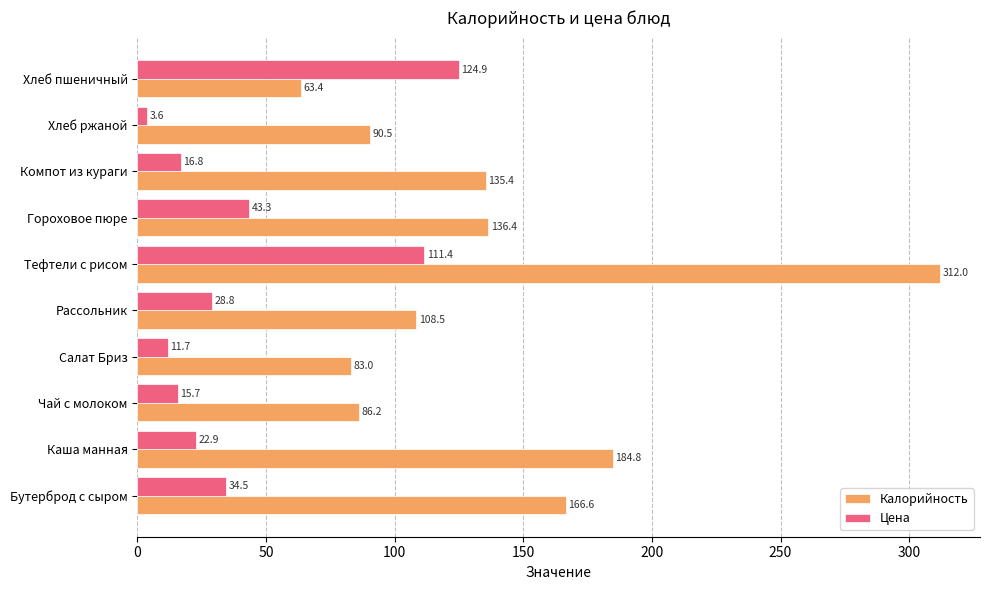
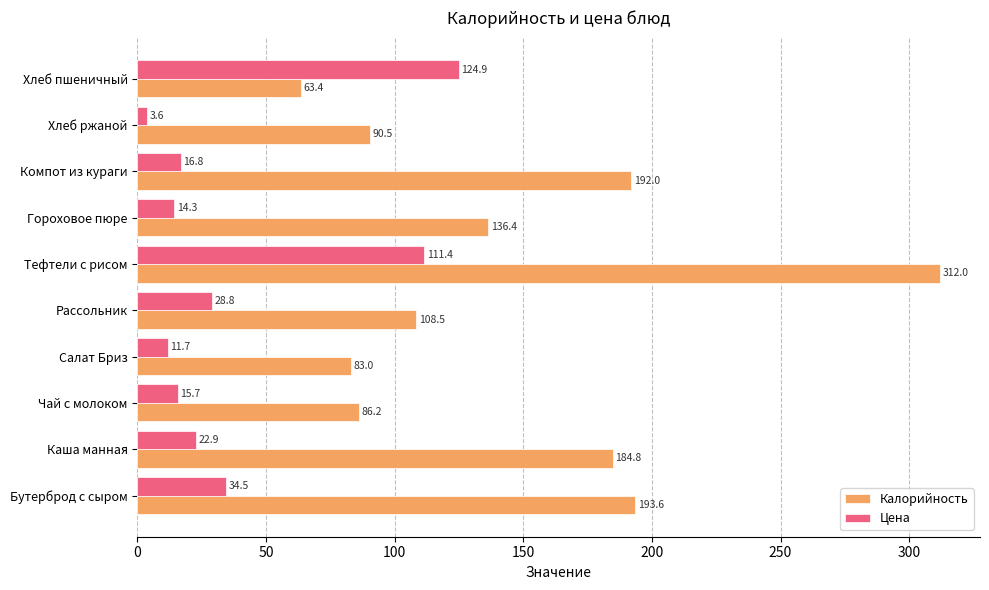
Калорийность, Компот из кураги: 135.4 -> 192.0
Цена, Гороховое пюре: 43.3 -> 14.3
Калорийность, Бутерброд с сыром: 166.6 -> 193.6
